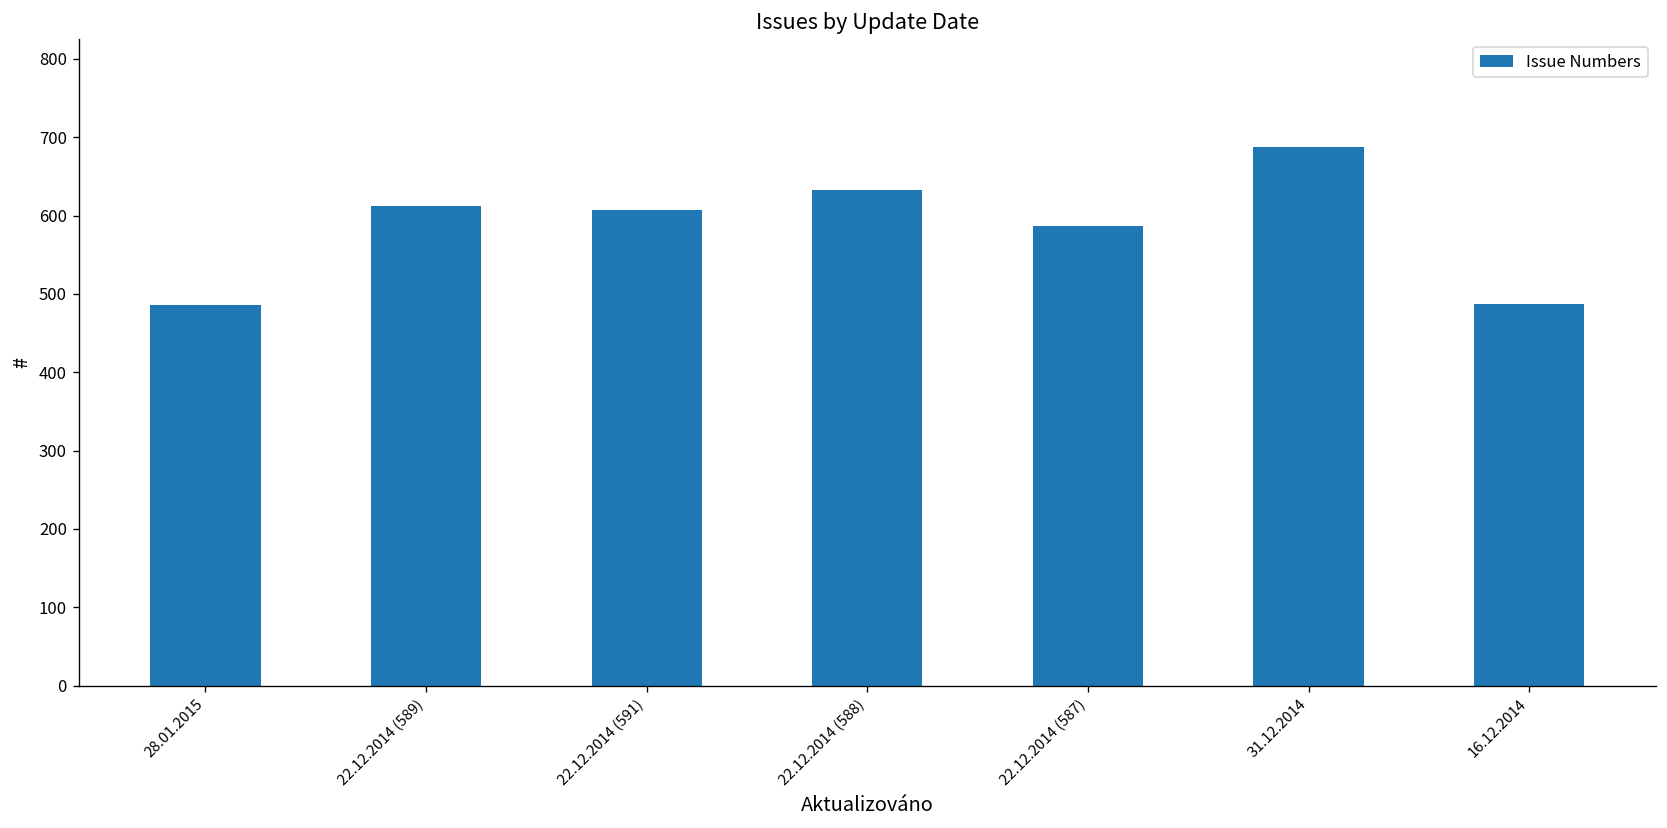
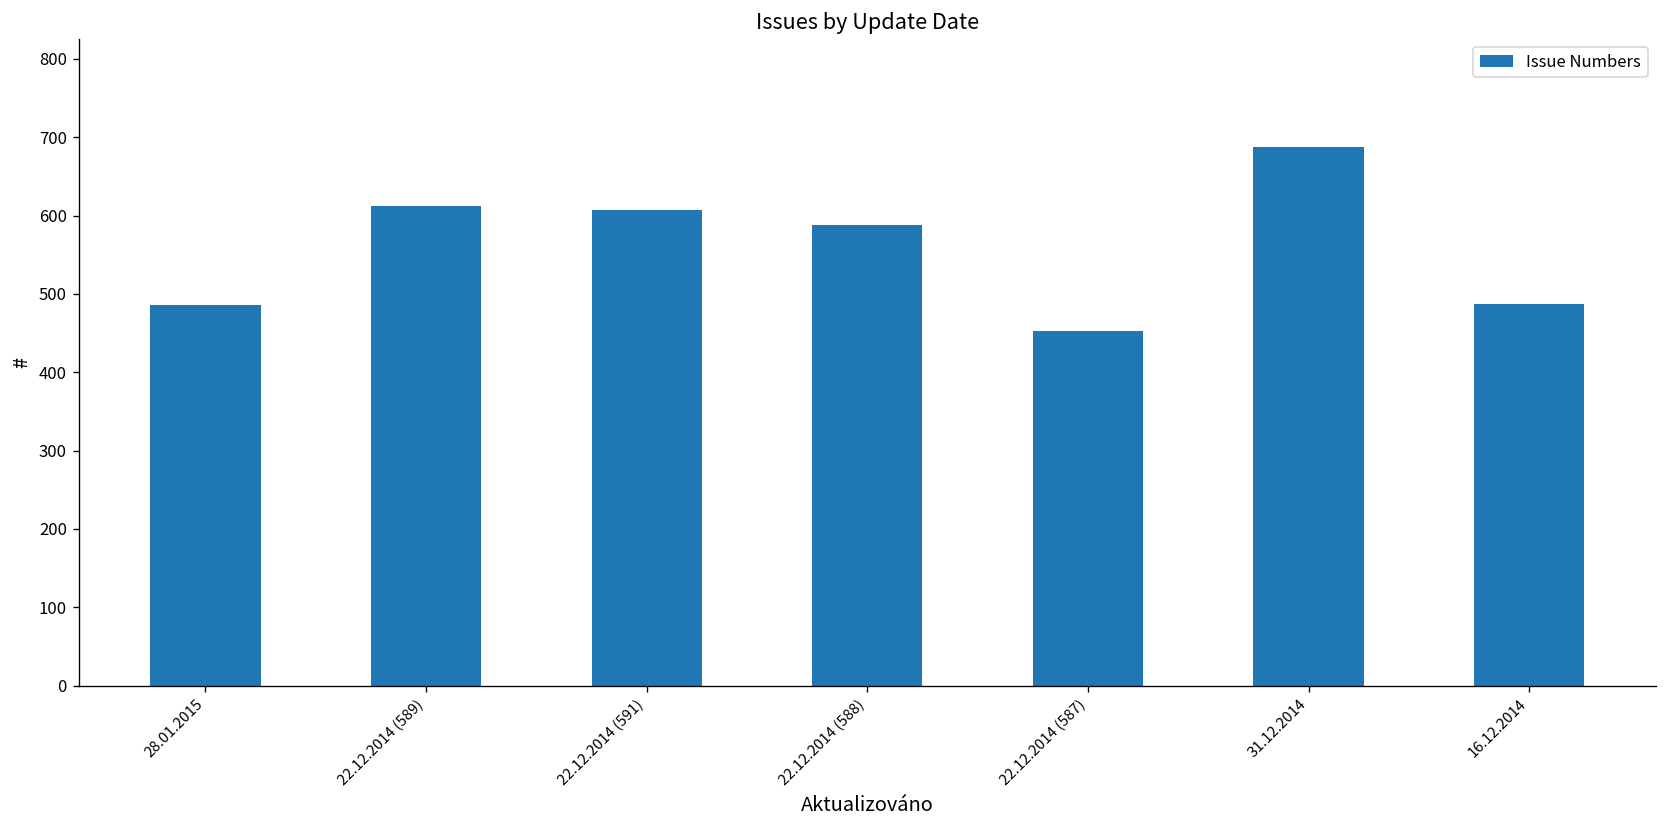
22.12.2014 (588): 630 -> 590
22.12.2014 (587): 590 -> 450
